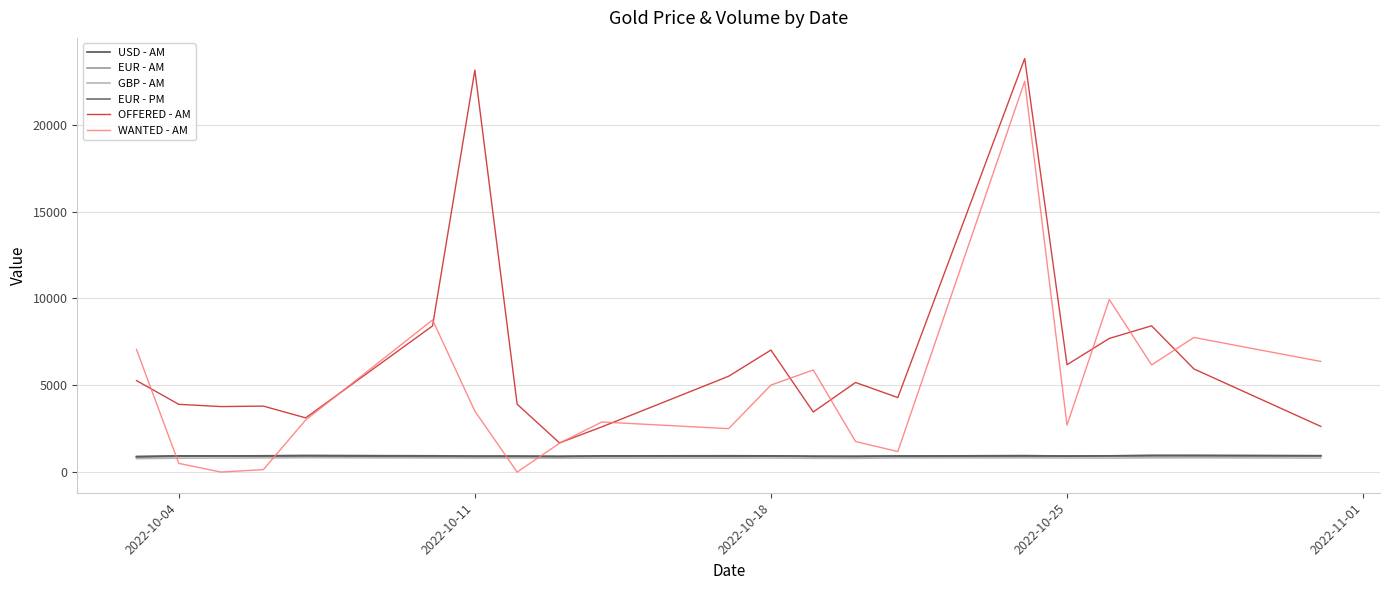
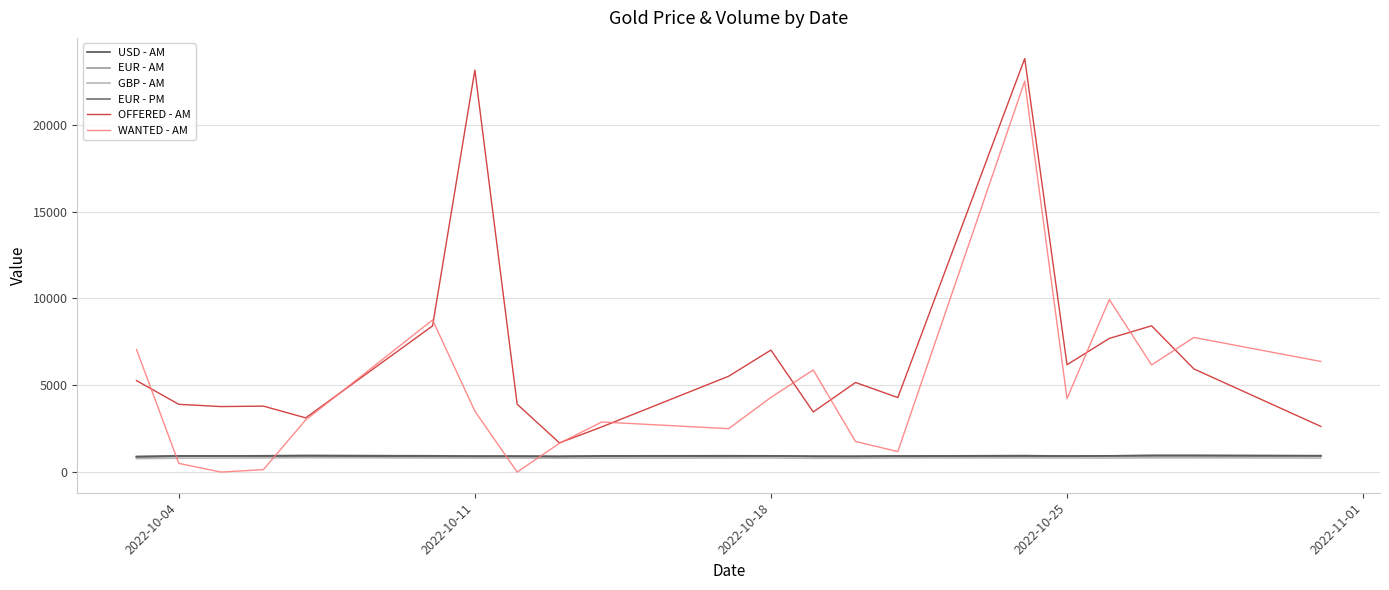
WANTED - AM, 2022-10-18: 5000 -> 4300
WANTED - AM, 2022-10-25: 2700 -> 4200
